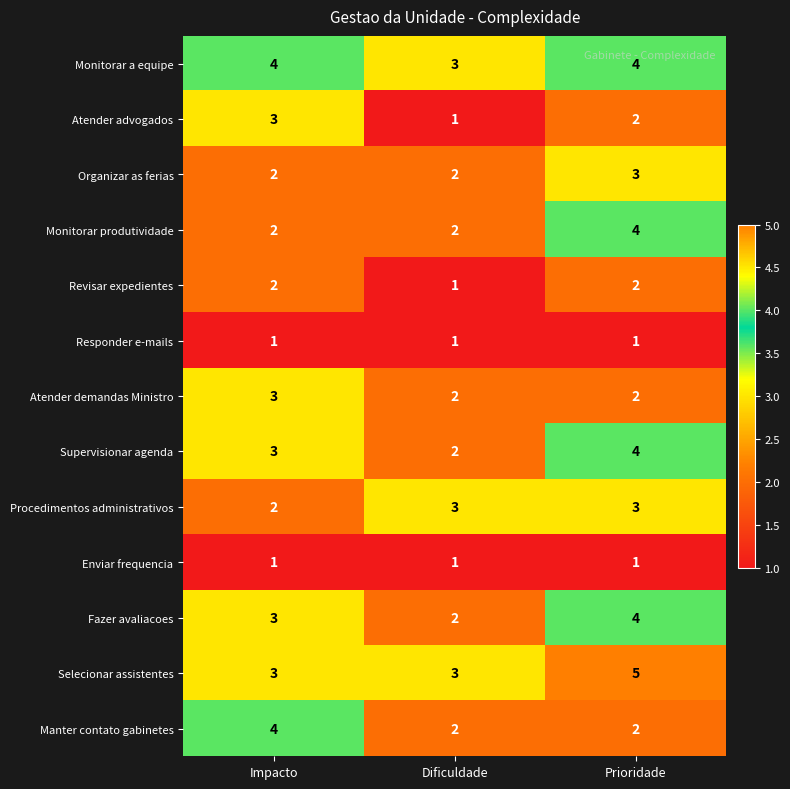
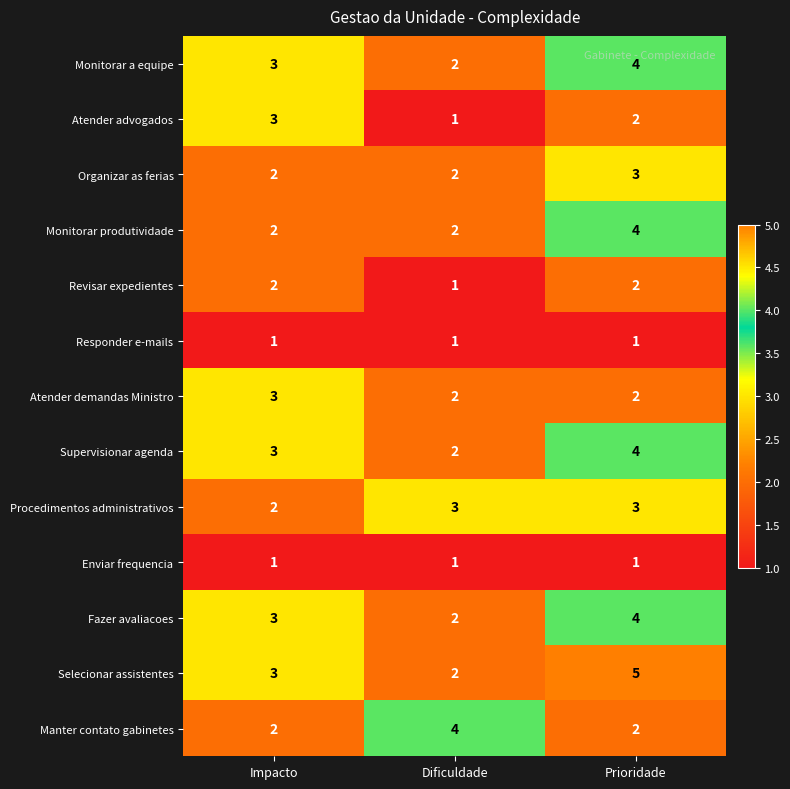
Monitorar a equipe, Impacto: 4 -> 3
Monitorar a equipe, Dificuldade: 3 -> 2
Selecionar assistentes, Dificuldade: 3 -> 2
Manter contato gabinetes, Impacto: 4 -> 2
Manter contato gabinetes, Dificuldade: 2 -> 4
